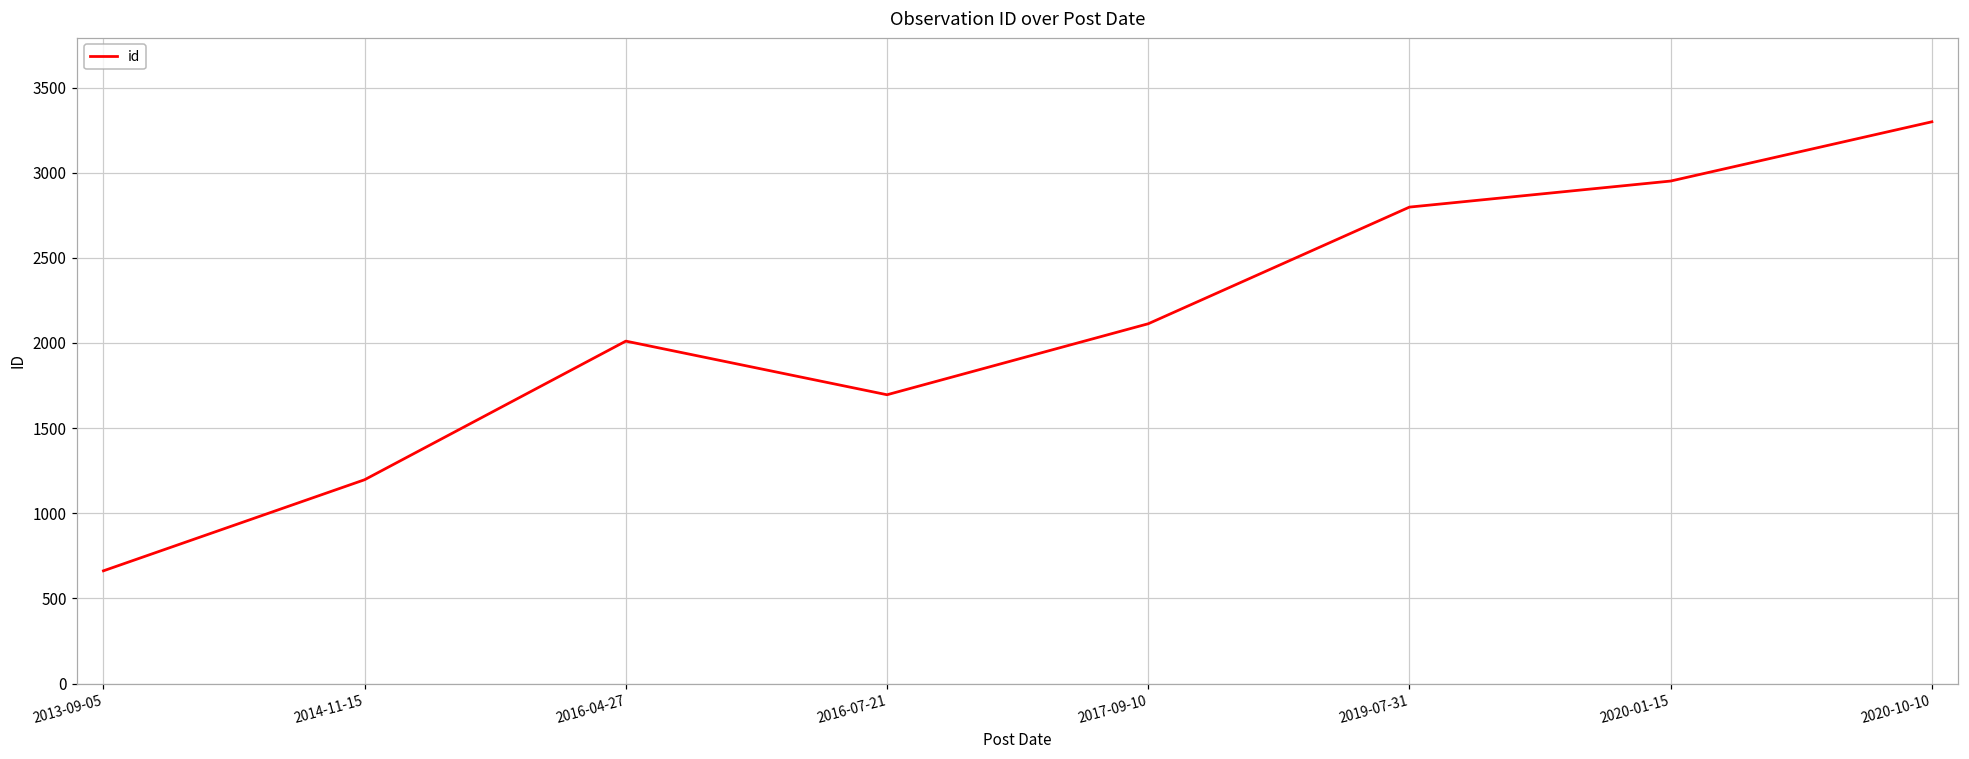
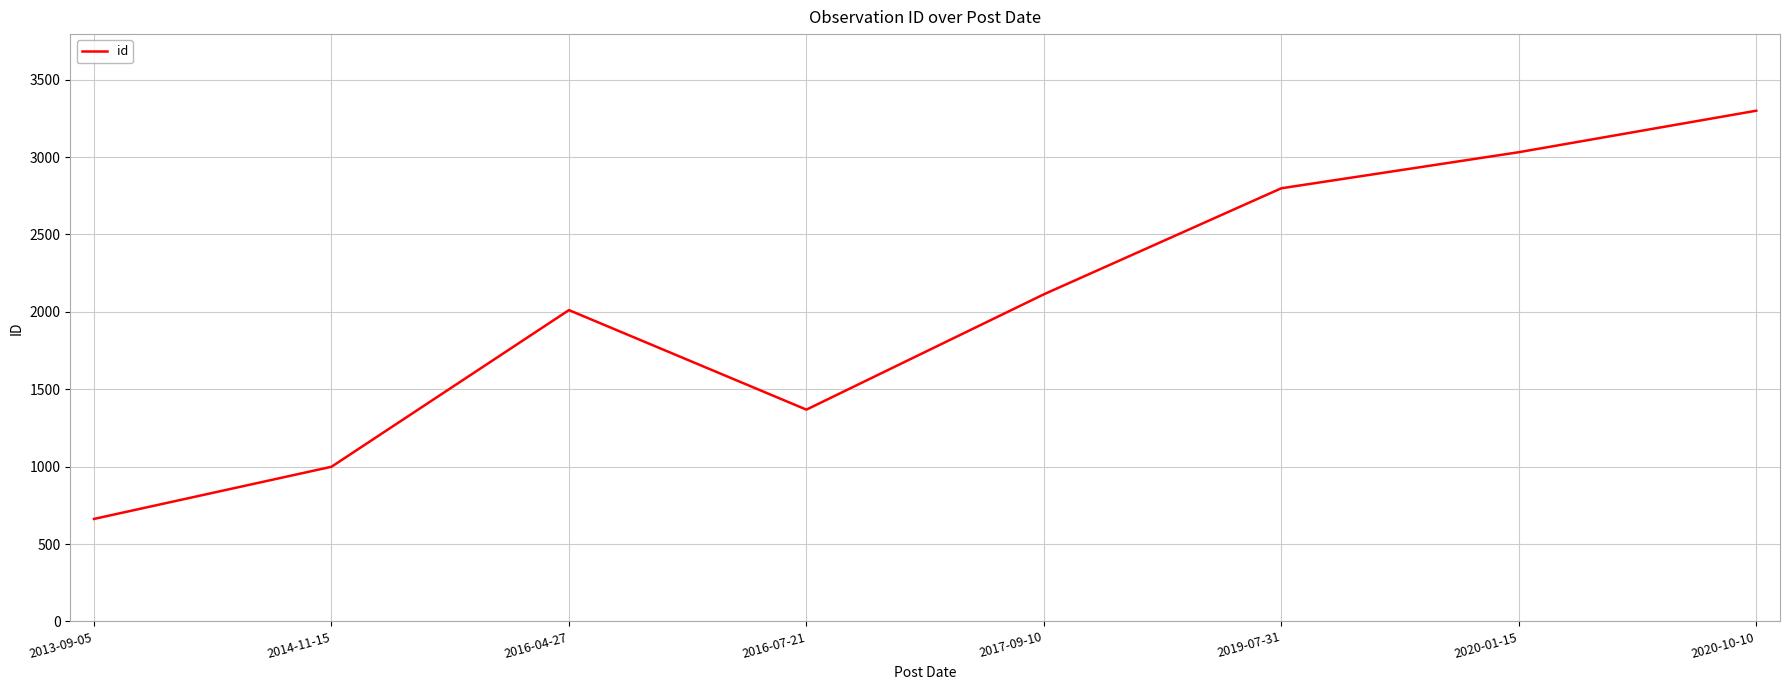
2014-11-15: 1200 -> 1000
2016-07-21: 1700 -> 1370
2020-01-15: 2950 -> 3030
